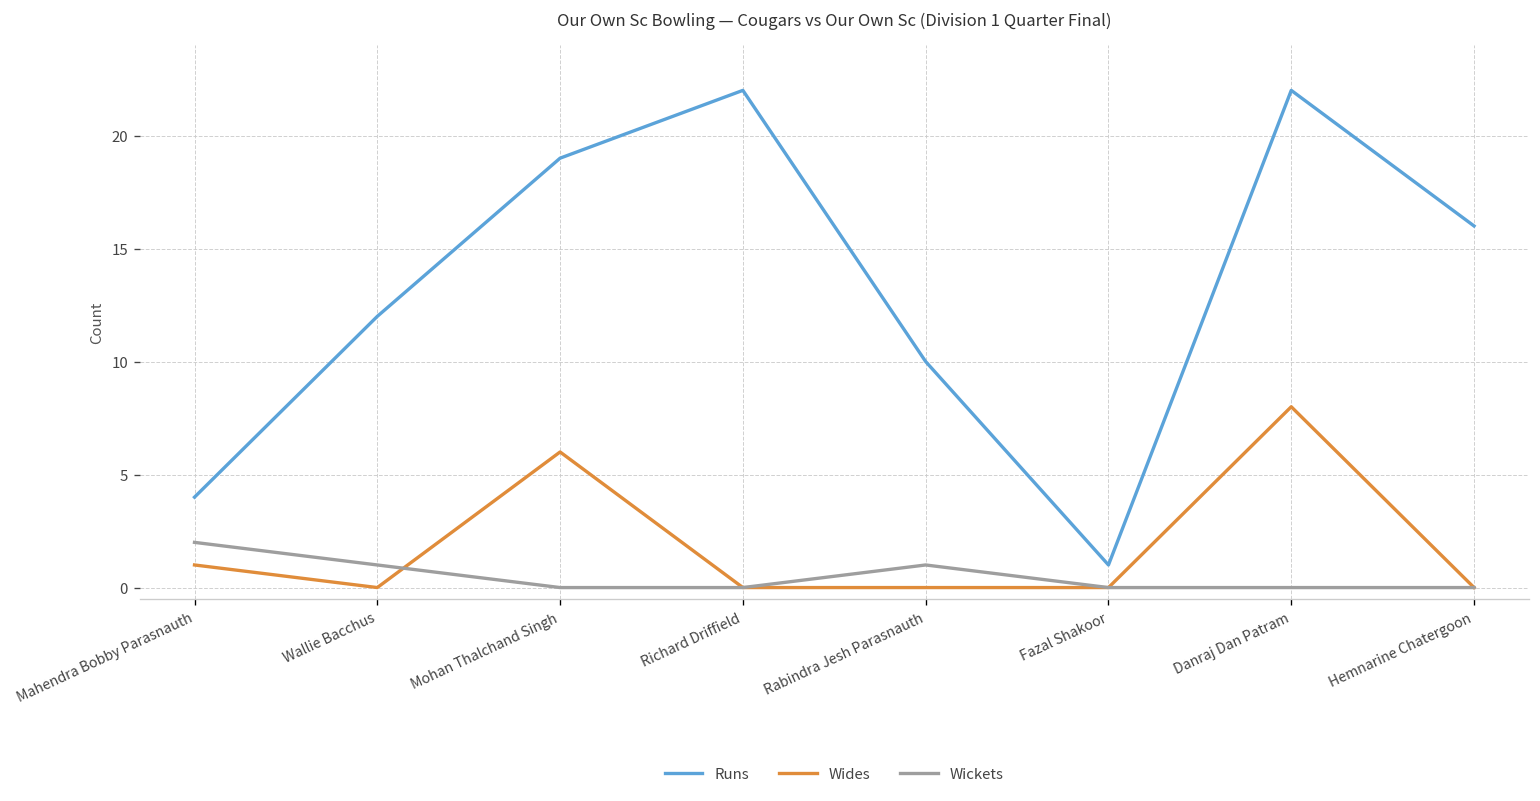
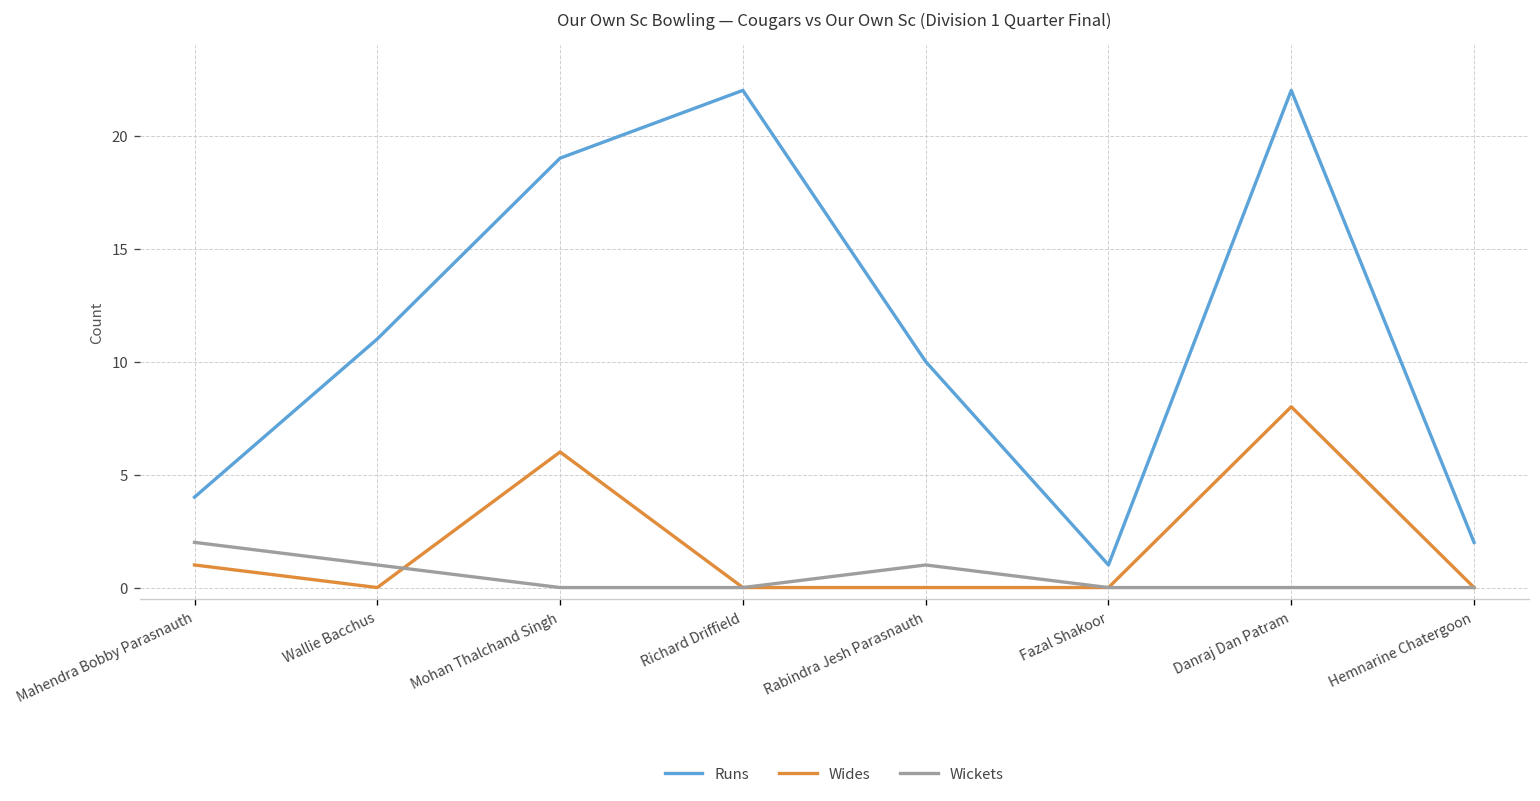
Runs, Wallie Bacchus: 12 -> 11
Runs, Hemnarine Chatergoon: 16 -> 2
